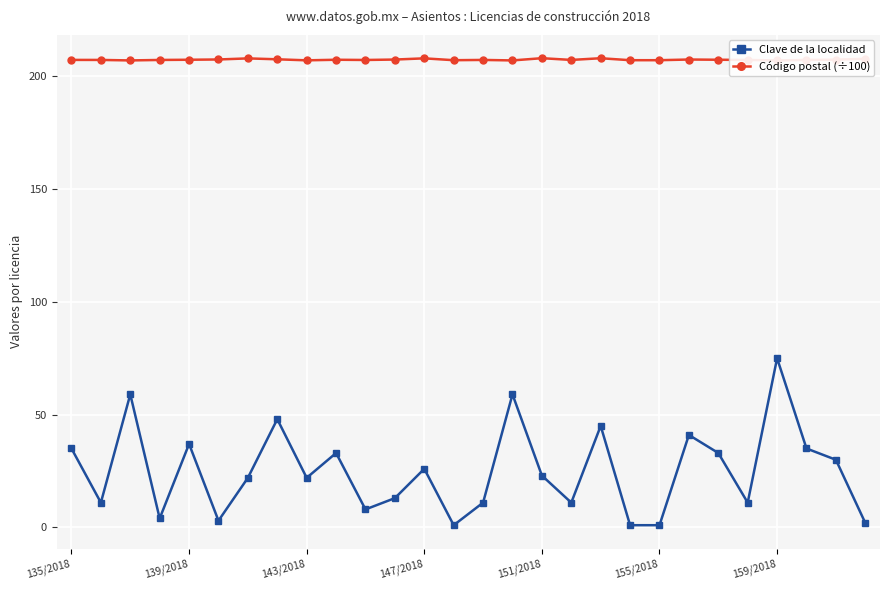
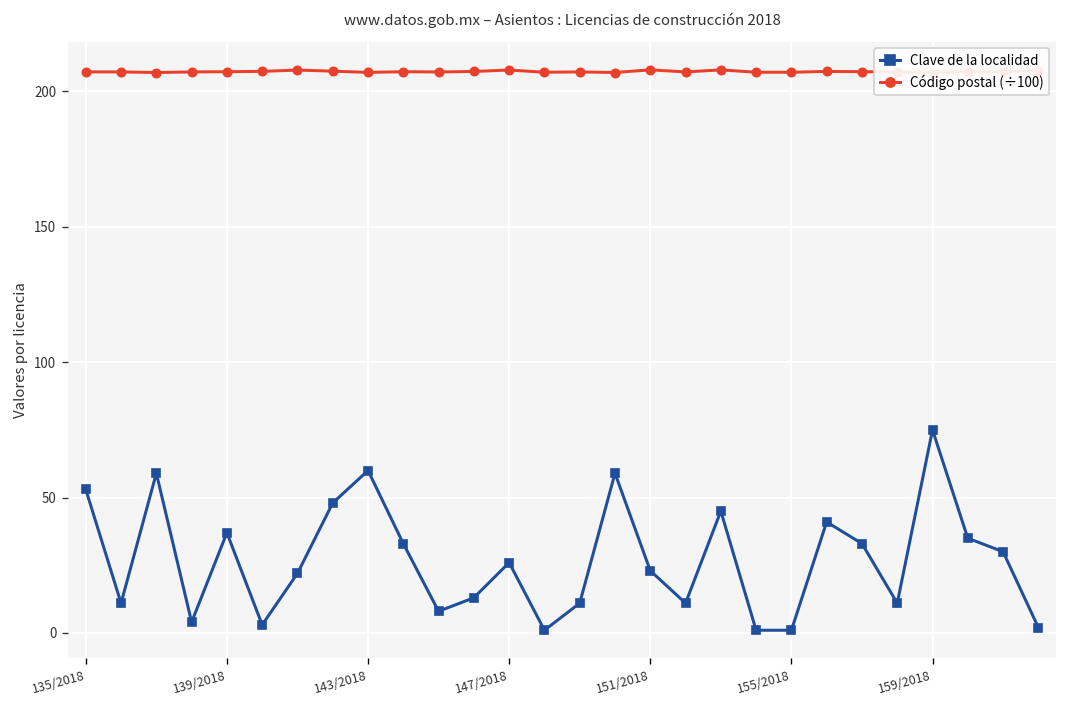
Clave de la localidad, 135/2018: 35 -> 53
Clave de la localidad, 143/2018: 22 -> 60
